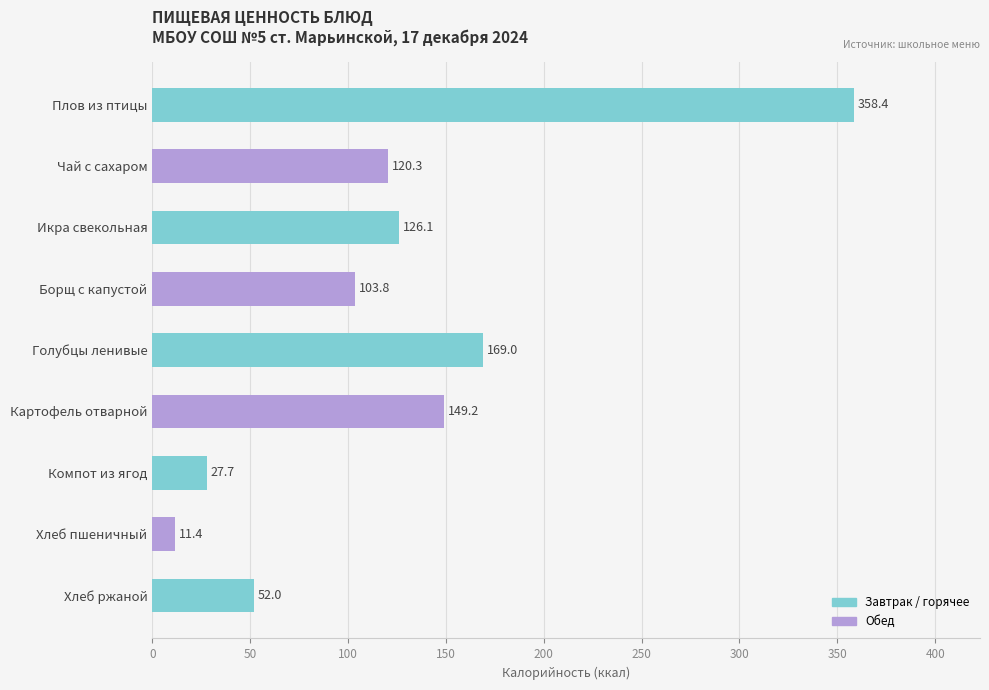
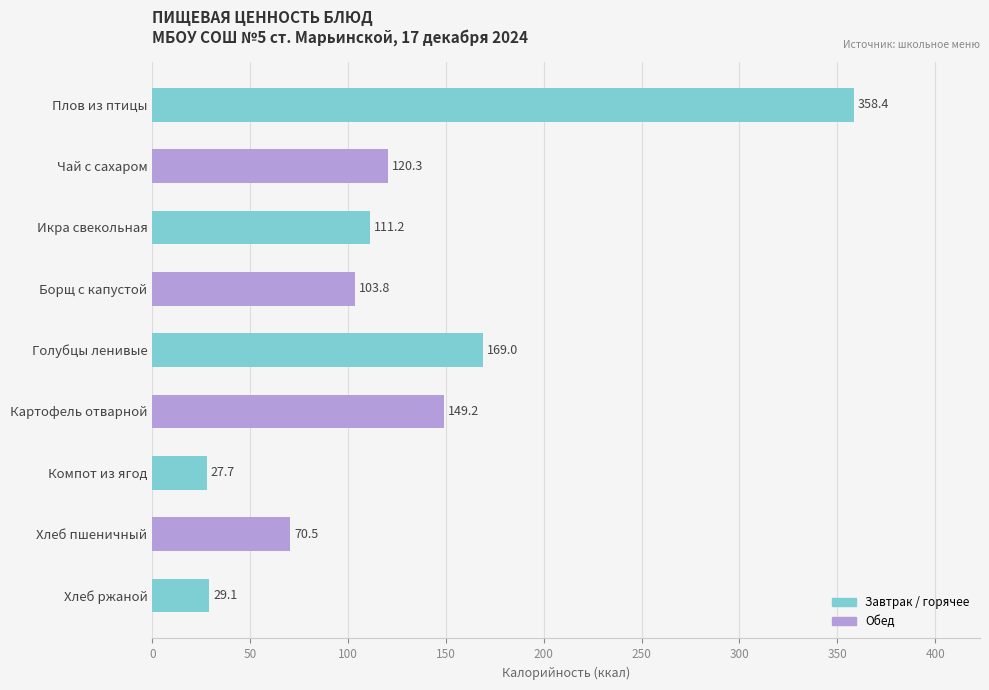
Икра свекольная: 126.1 -> 111.2
Хлеб пшеничный: 11.4 -> 70.5
Хлеб ржаной: 52.0 -> 29.1
